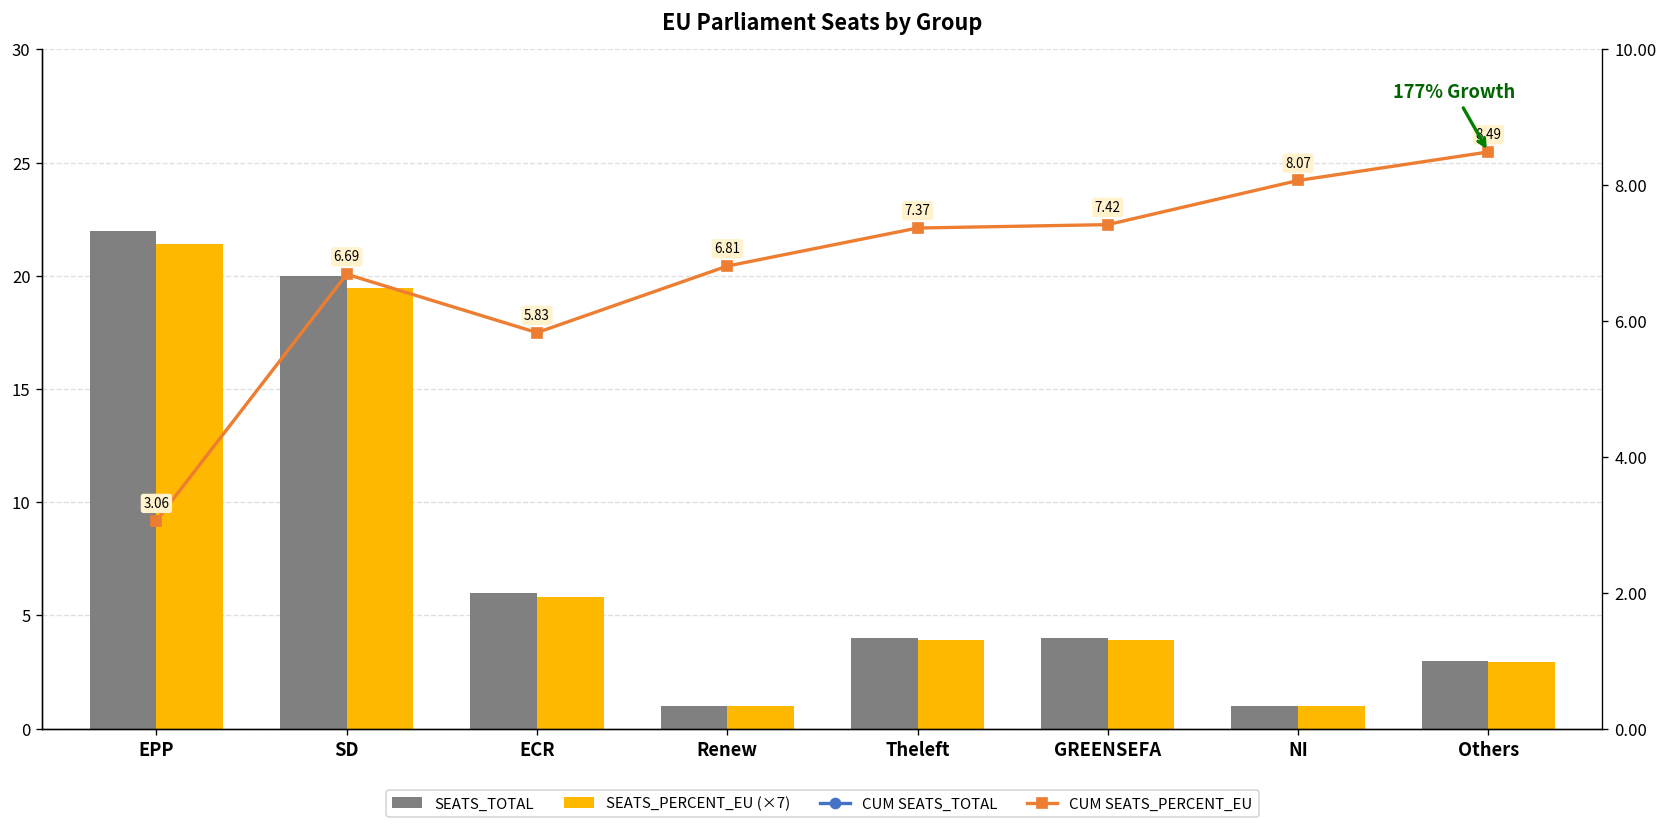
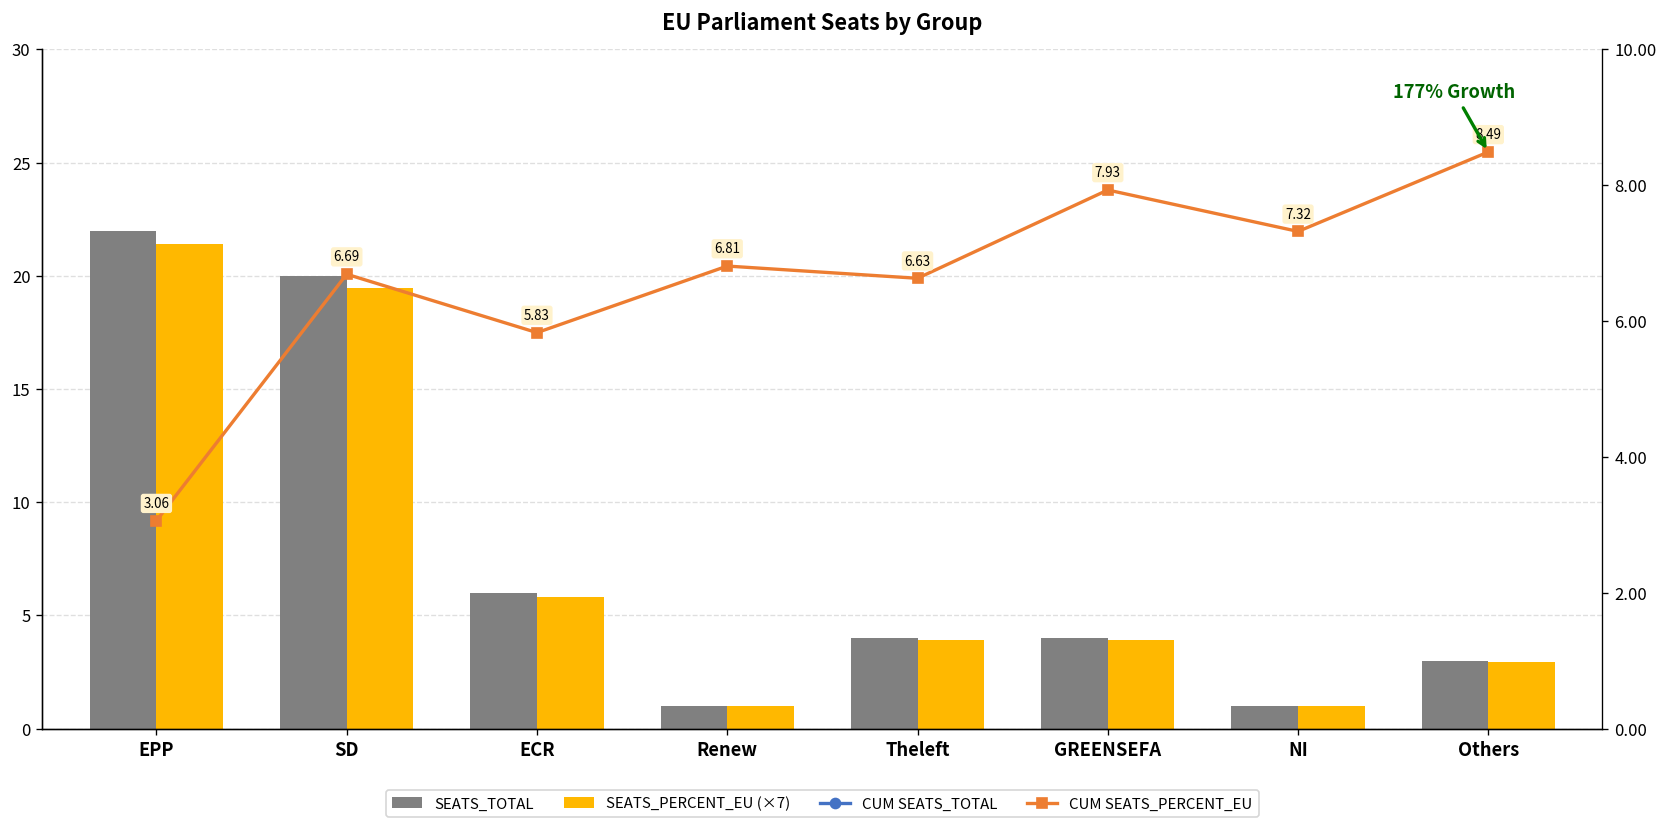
CUM SEATS_PERCENT_EU, Theleft: 7.37 -> 6.63
CUM SEATS_PERCENT_EU, GREENSEFA: 7.42 -> 7.93
CUM SEATS_PERCENT_EU, NI: 8.07 -> 7.32
